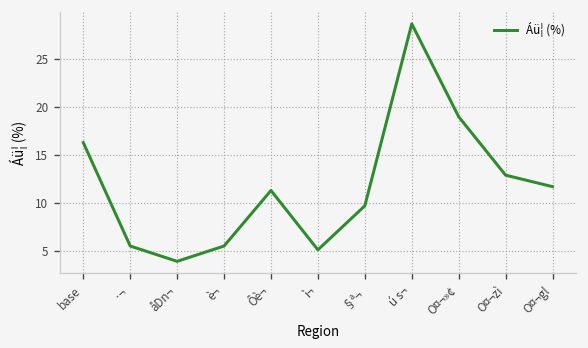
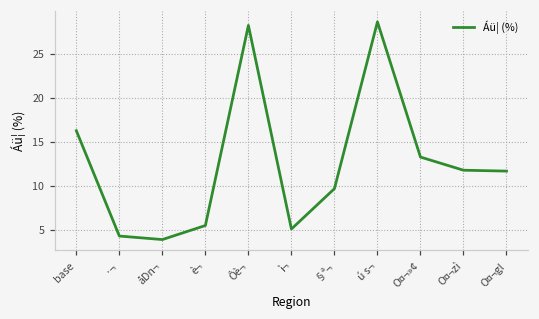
·¬: 6 -> 4
Ôè¬: 11 -> 28
O¤¬»¢: 19 -> 13
O¤¬zì: 13 -> 12
